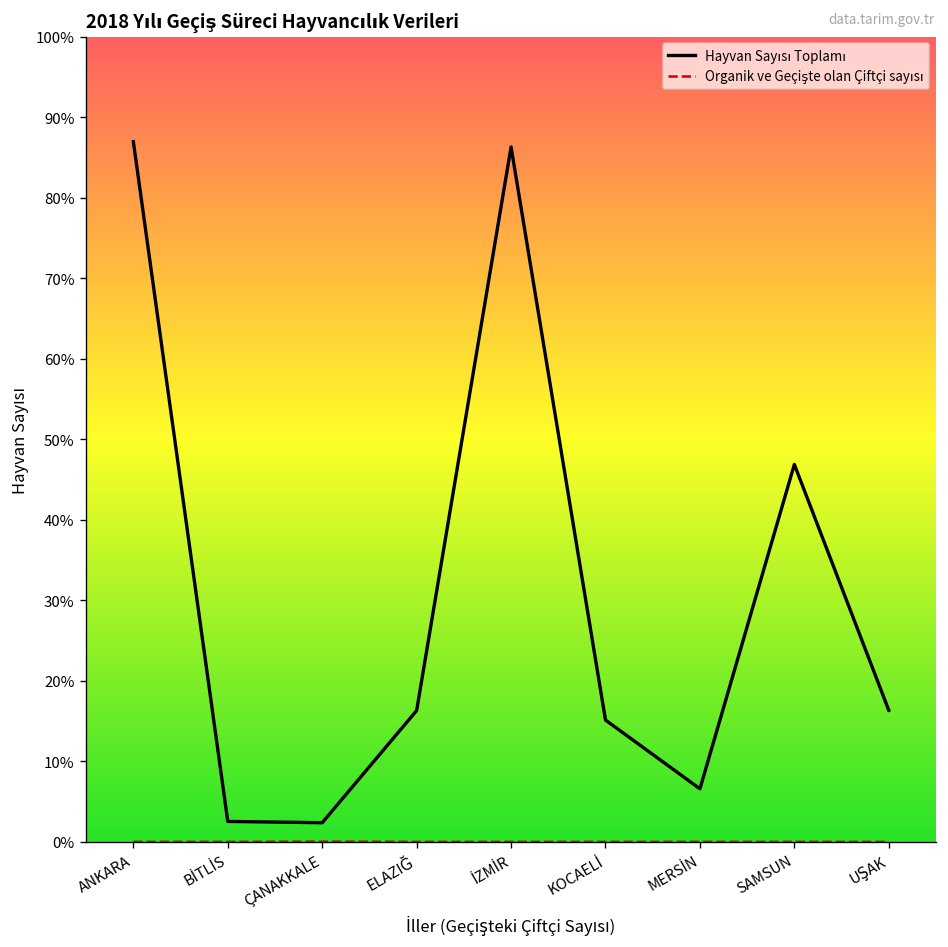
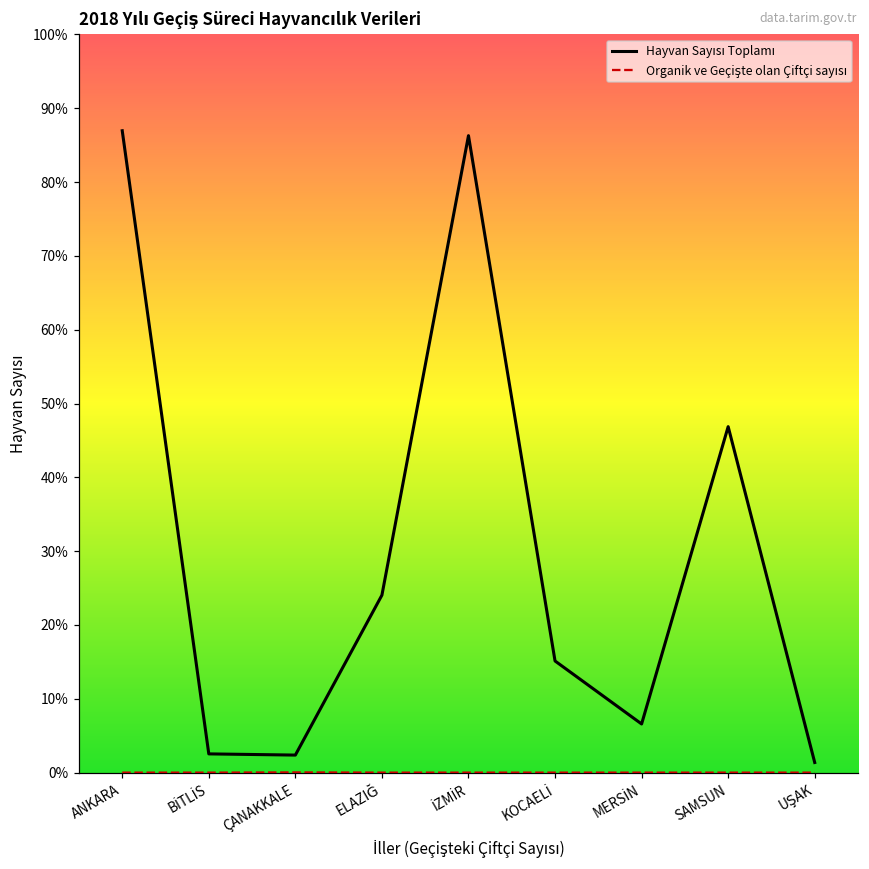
Hayvan Sayısı Toplamı, ELAZIĞ: 16% -> 24%
Hayvan Sayısı Toplamı, UŞAK: 16% -> 1%
